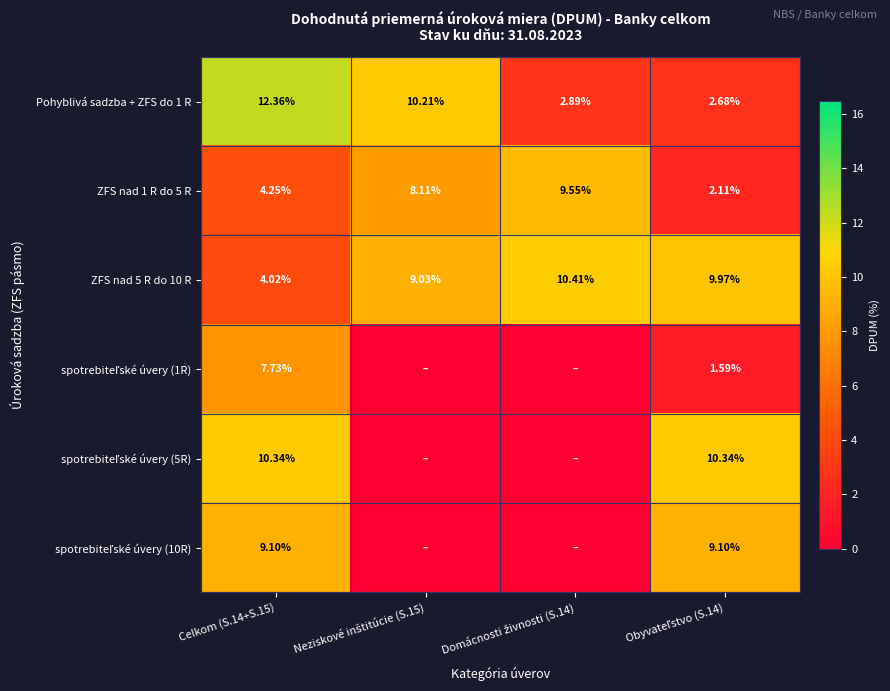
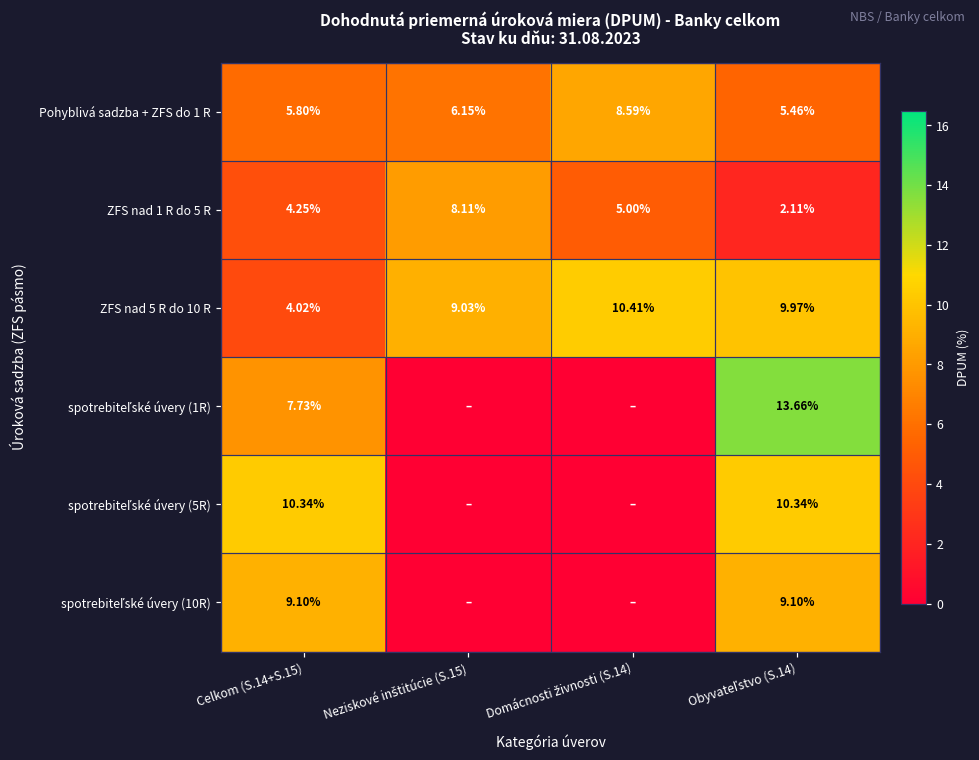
Pohyblivá sadzba + ZFS do 1 R, Celkom (S.14+S.15): 12.36% -> 5.80%
Pohyblivá sadzba + ZFS do 1 R, Neziskové inštitúcie (S.15): 10.21% -> 6.15%
Pohyblivá sadzba + ZFS do 1 R, Domácnosti živnosti (S.14): 2.89% -> 8.59%
Pohyblivá sadzba + ZFS do 1 R, Obyvateľstvo (S.14): 2.68% -> 5.46%
ZFS nad 1 R do 5 R, Domácnosti živnosti (S.14): 9.55% -> 5.00%
spotrebiteľské úvery (1R), Obyvateľstvo (S.14): 1.59% -> 13.66%
